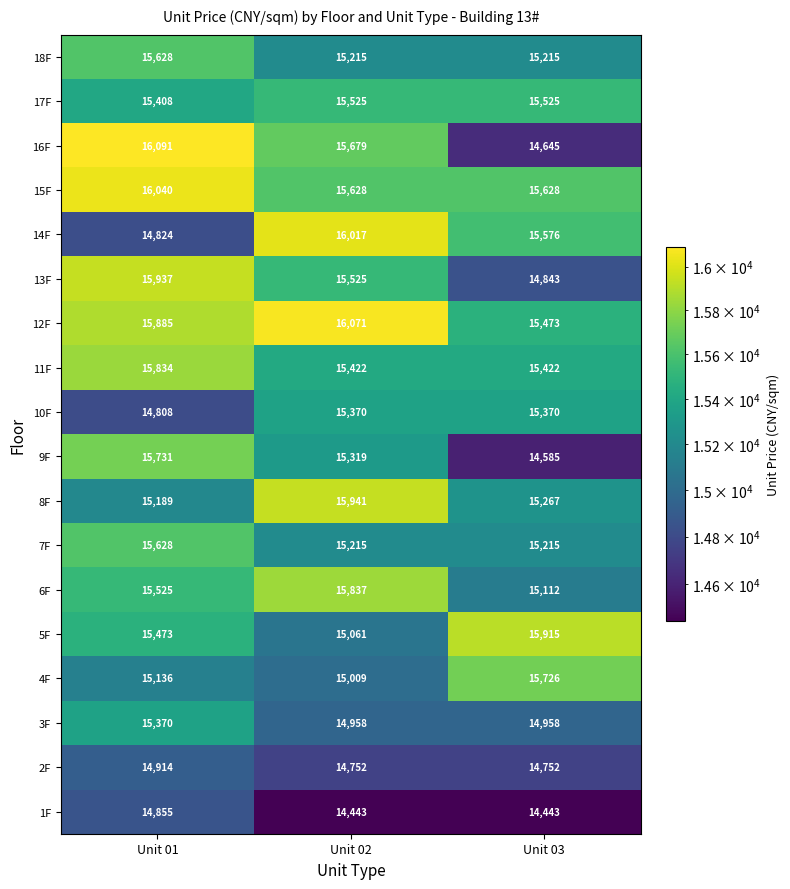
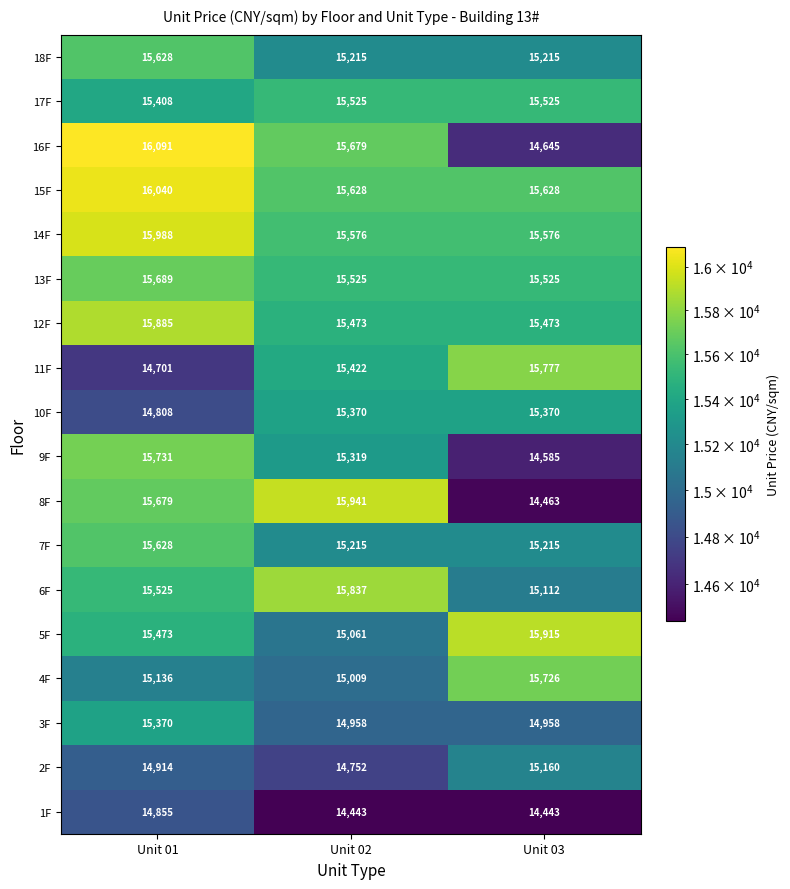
14F, Unit 01: 14,824 -> 15,988
14F, Unit 02: 16,017 -> 15,576
13F, Unit 01: 15,937 -> 15,689
13F, Unit 03: 14,843 -> 15,525
12F, Unit 02: 16,071 -> 15,473
11F, Unit 01: 15,834 -> 14,701
11F, Unit 03: 15,422 -> 15,777
8F, Unit 01: 15,189 -> 15,679
8F, Unit 03: 15,267 -> 14,463
2F, Unit 03: 14,752 -> 15,160
